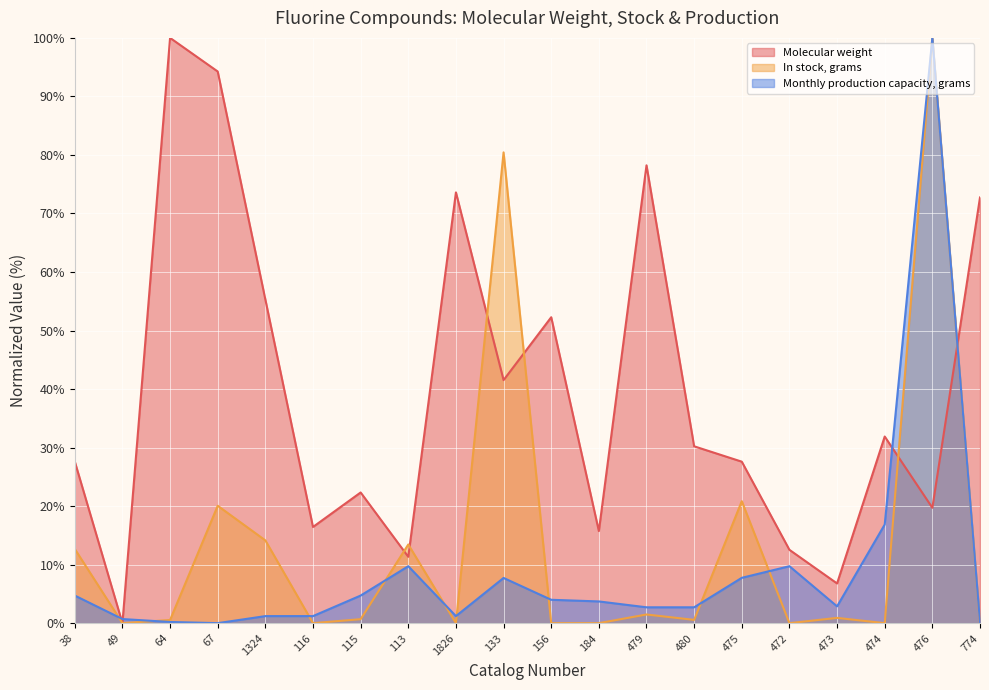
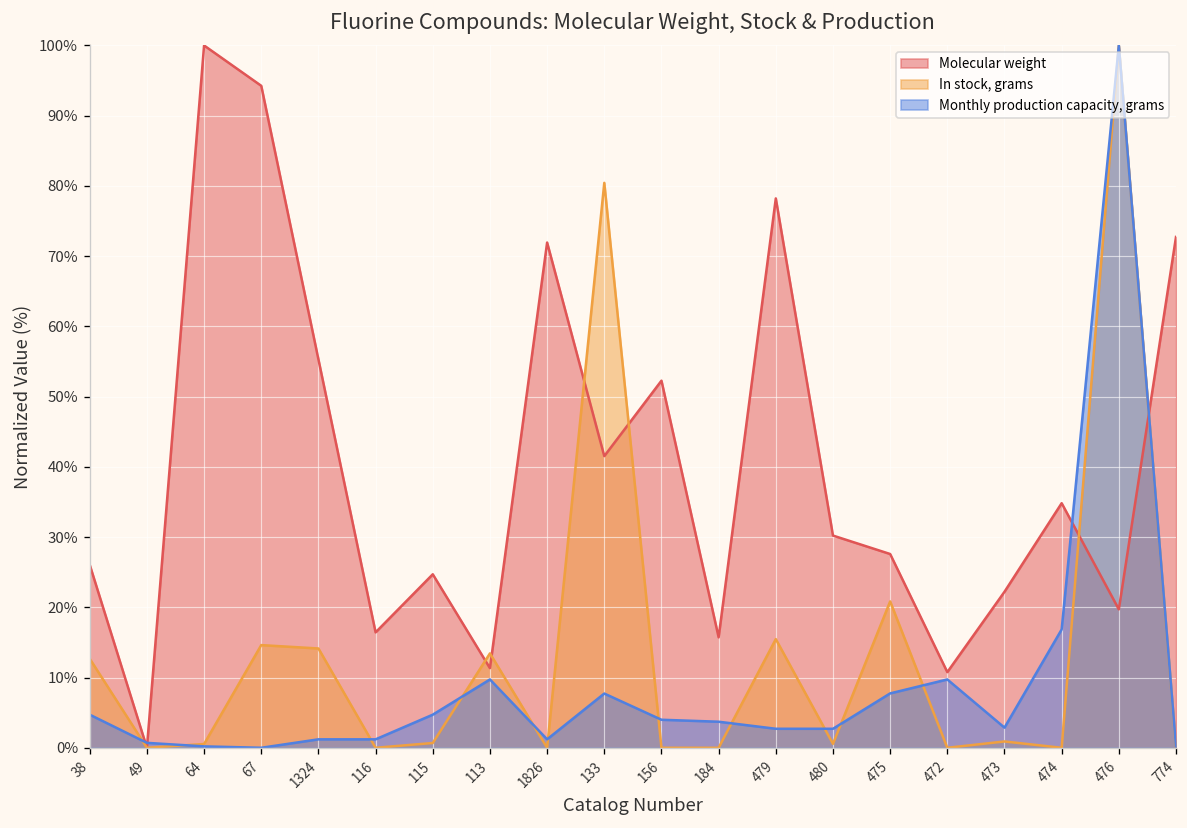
Molecular weight, 38: 28% -> 26%
In stock, grams, 67: 20% -> 15%
Molecular weight, 115: 22% -> 25%
Molecular weight, 1826: 74% -> 72%
In stock, grams, 479: 1% -> 15%
Molecular weight, 472: 13% -> 11%
Molecular weight, 473: 7% -> 22%
Molecular weight, 474: 32% -> 35%
